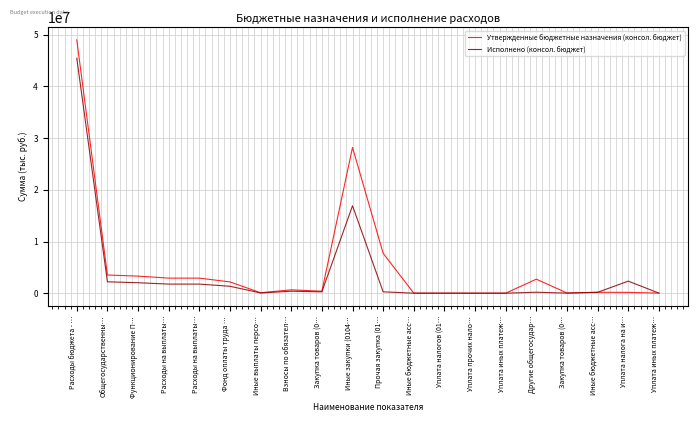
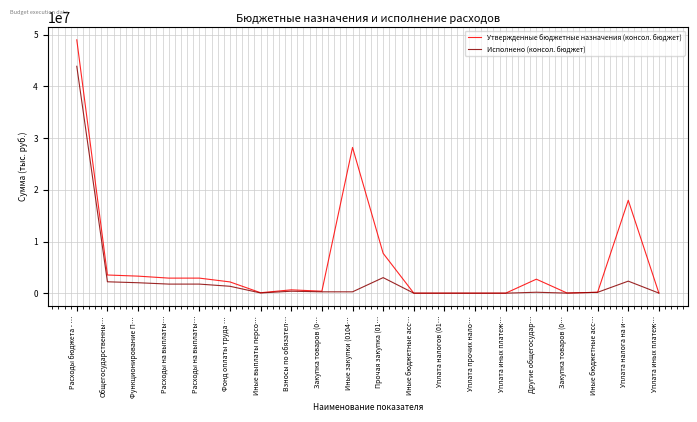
Исполнено (консол. бюджет), Расходы бюджета - …: 45000000 -> 44000000
Исполнено (консол. бюджет), Иные закупки (0104…: 17000000 -> 0
Исполнено (консол. бюджет), Прочая закупка (01…: 0 -> 3000000
Утвержденные бюджетные назначения (консол. бюджет), Уплата налога на и…: 0 -> 18000000
